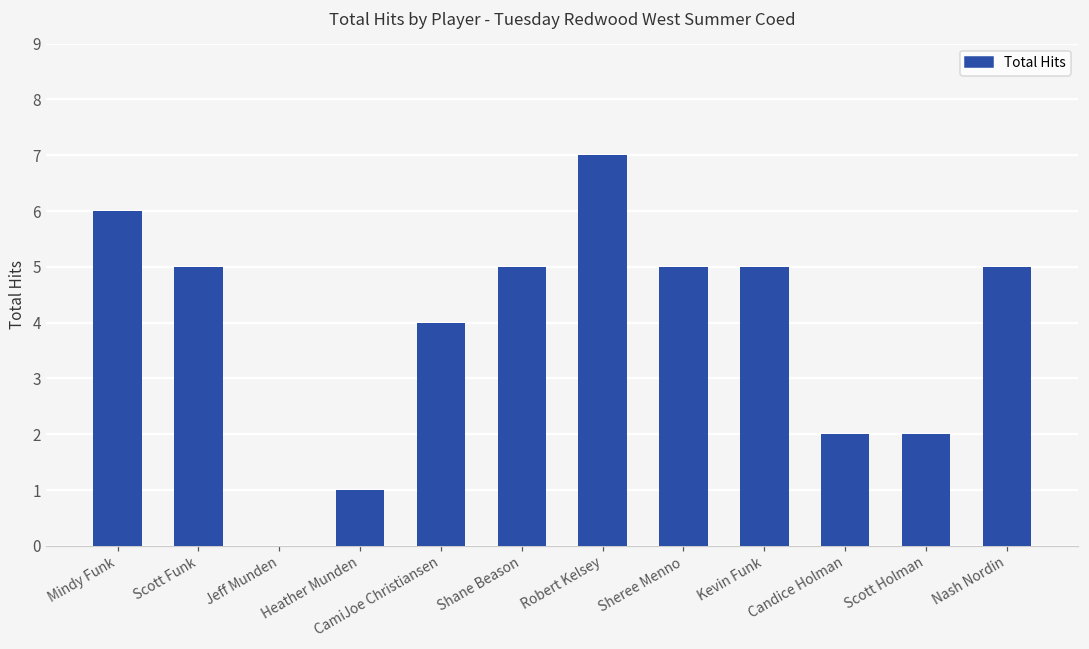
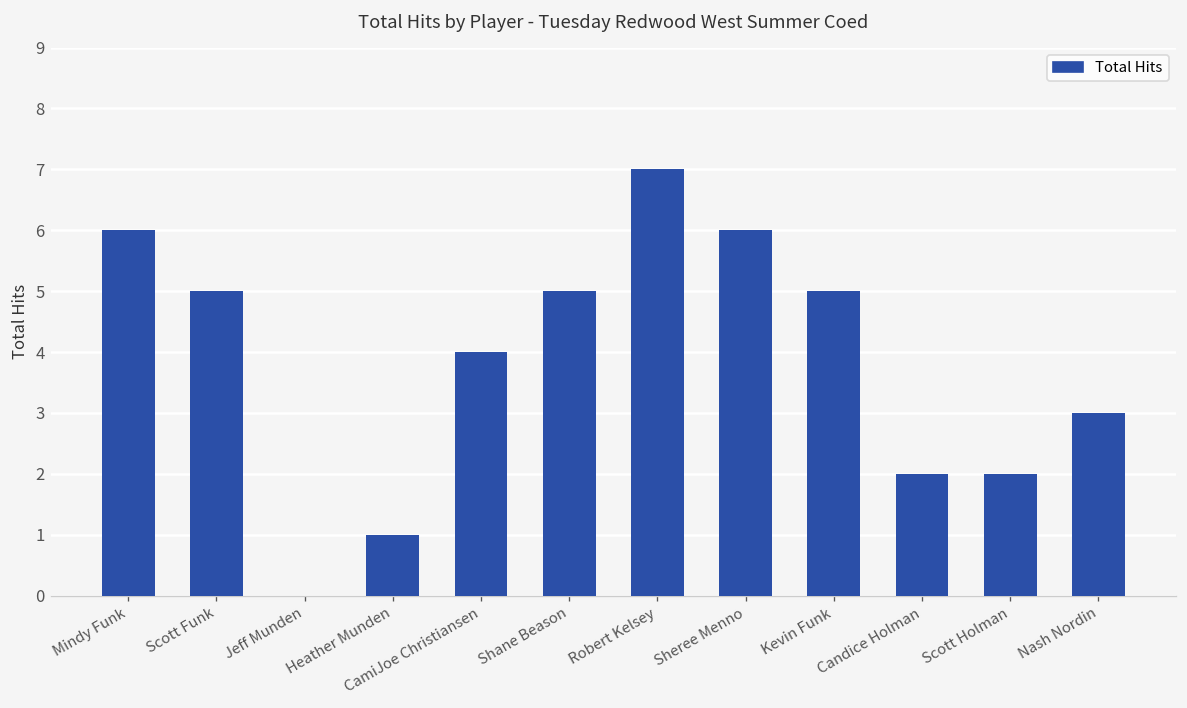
Sheree Menno: 5 -> 6
Nash Nordin: 5 -> 3
